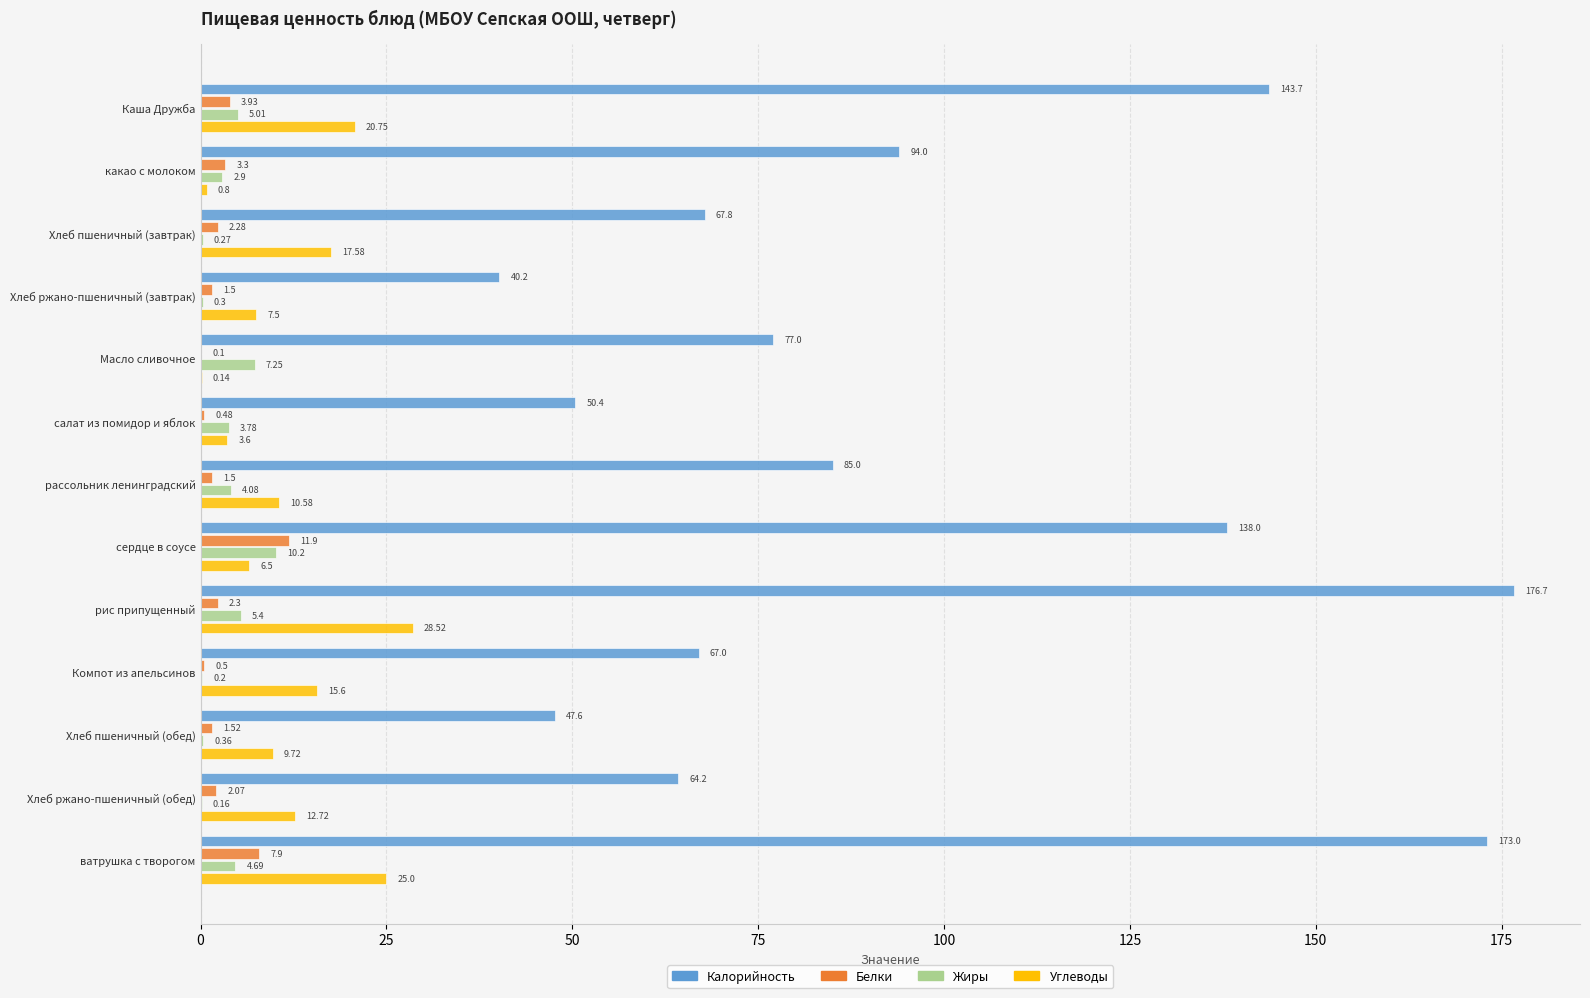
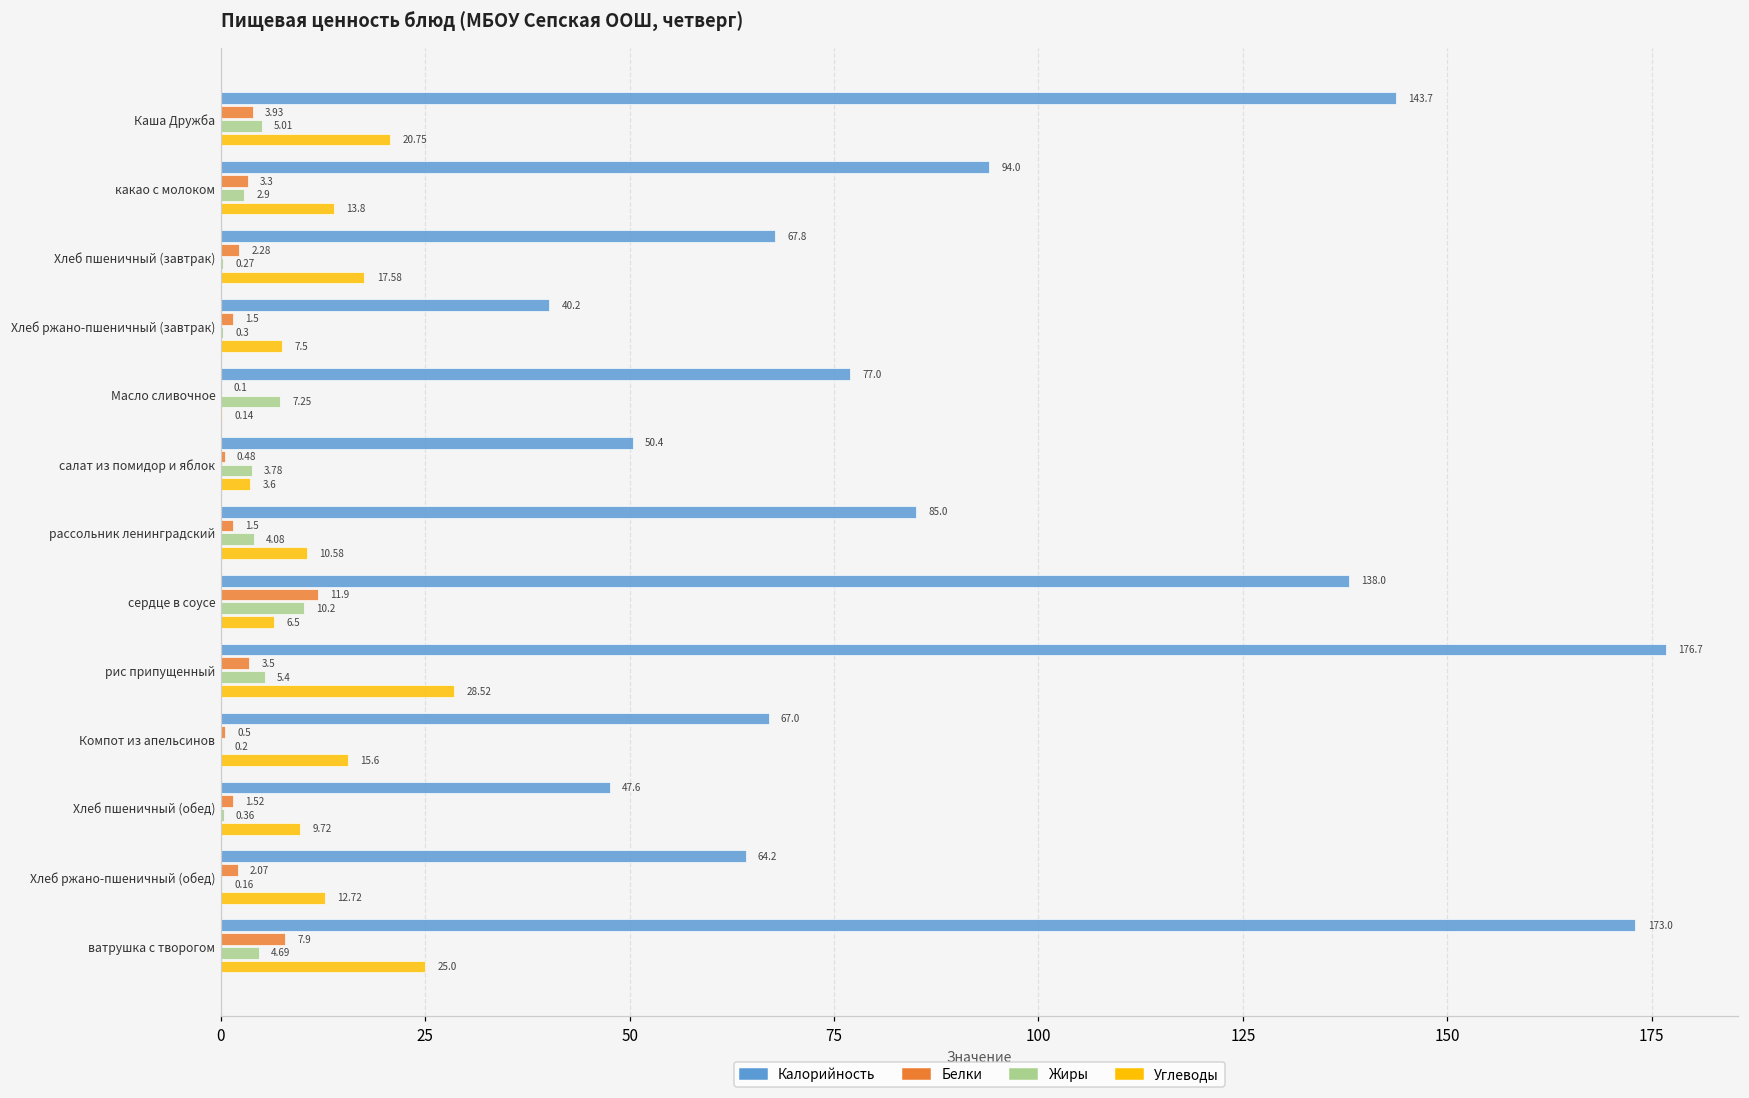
Углеводы, какао с молоком: 0.8 -> 13.8
Белки, рис припущенный: 2.3 -> 3.5
